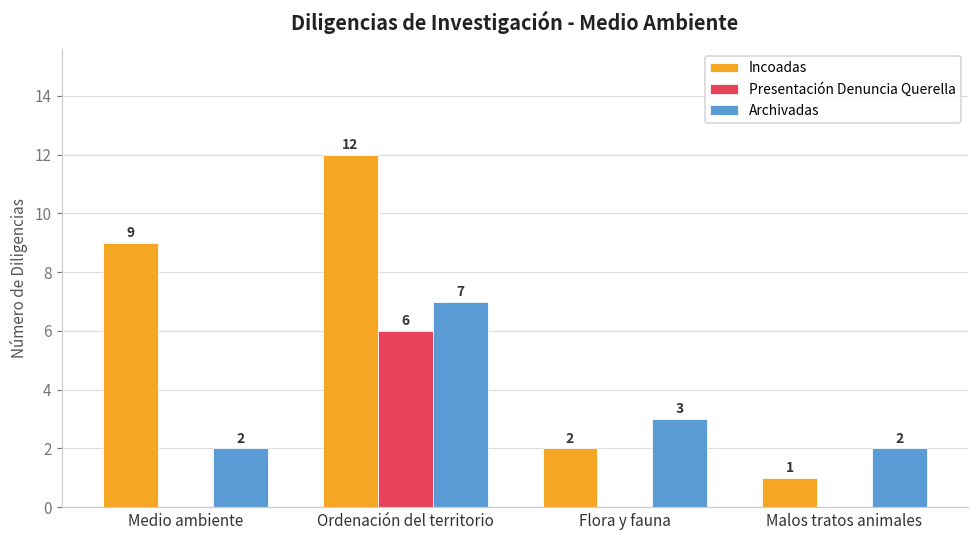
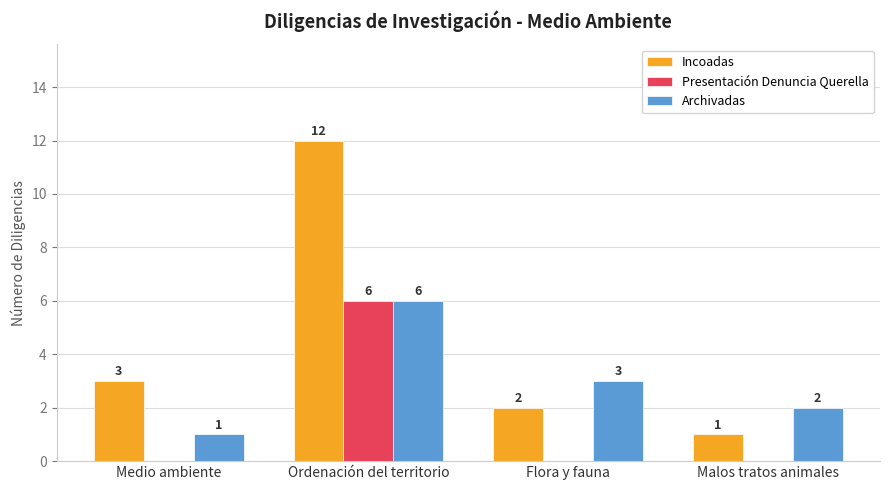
Incoadas, Medio ambiente: 9 -> 3
Archivadas, Medio ambiente: 2 -> 1
Archivadas, Ordenación del territorio: 7 -> 6
